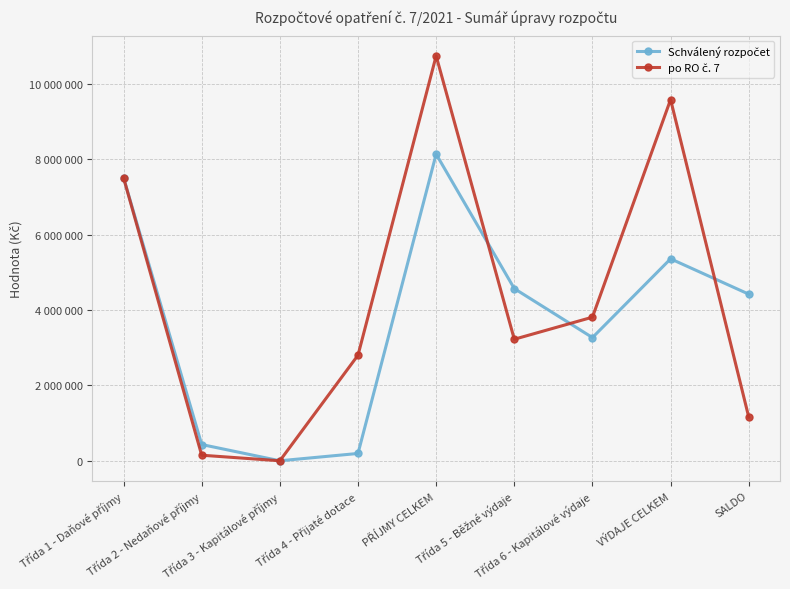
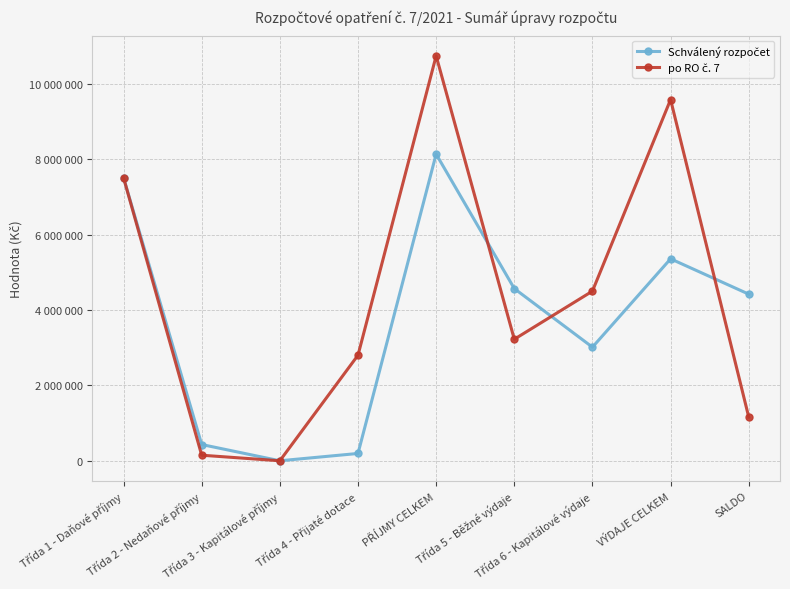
Schválený rozpočet, Třída 6 - Kapitálové výdaje: 3300000 -> 3000000
po RO č. 7, Třída 6 - Kapitálové výdaje: 3800000 -> 4500000
